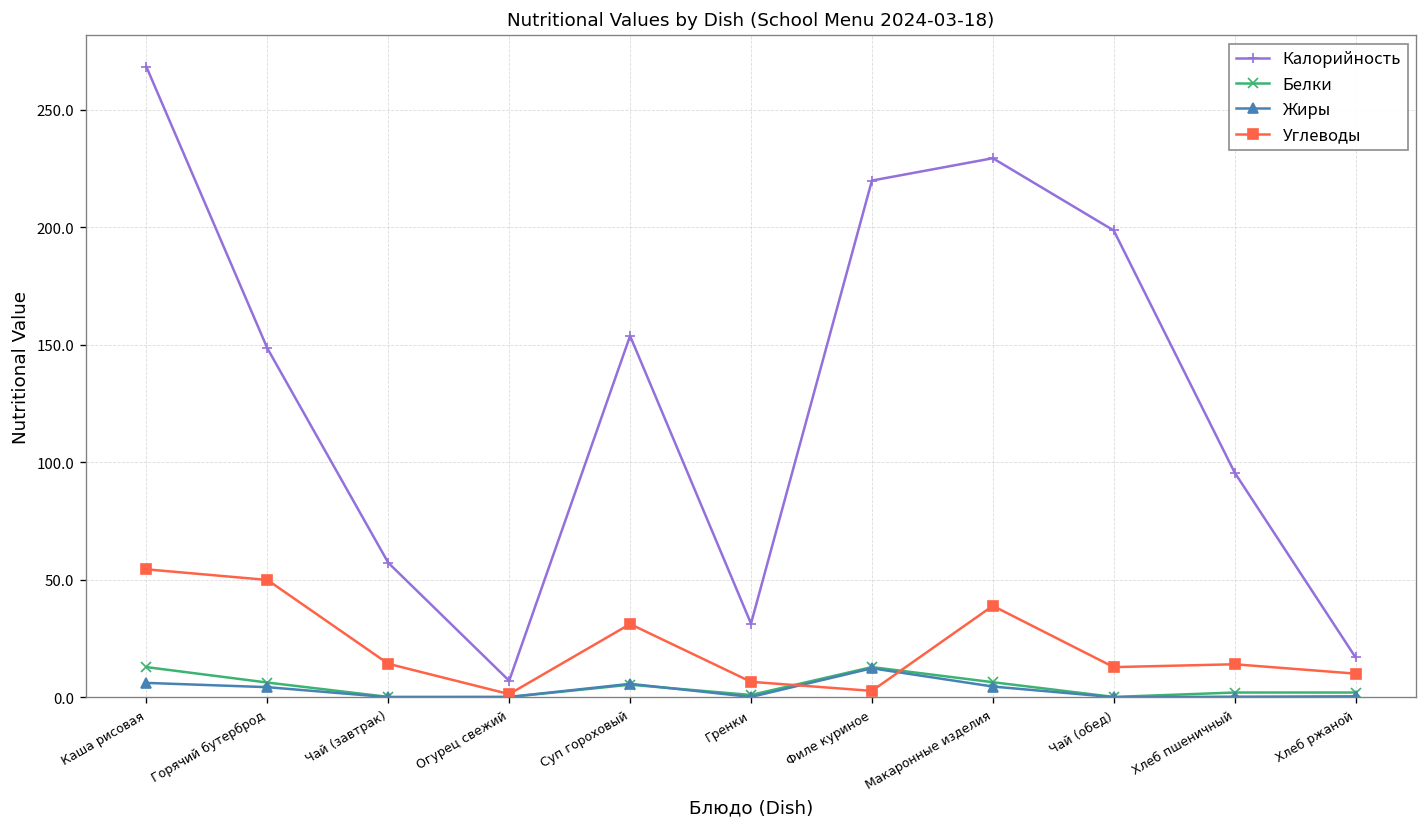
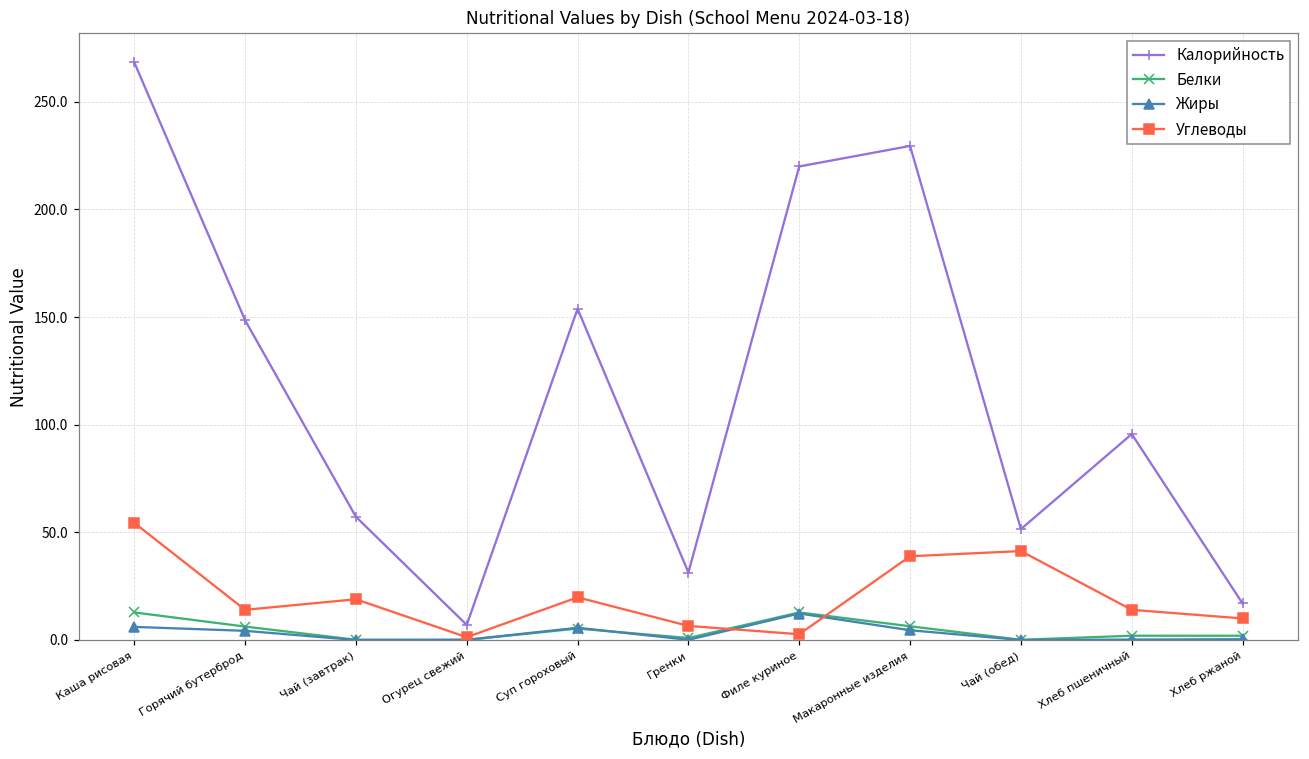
Углеводы, Горячий бутерброд: 50 -> 14
Углеводы, Чай (завтрак): 14 -> 19
Углеводы, Суп гороховый: 31 -> 20
Калорийность, Чай (обед): 199 -> 52
Углеводы, Чай (обед): 13 -> 41
